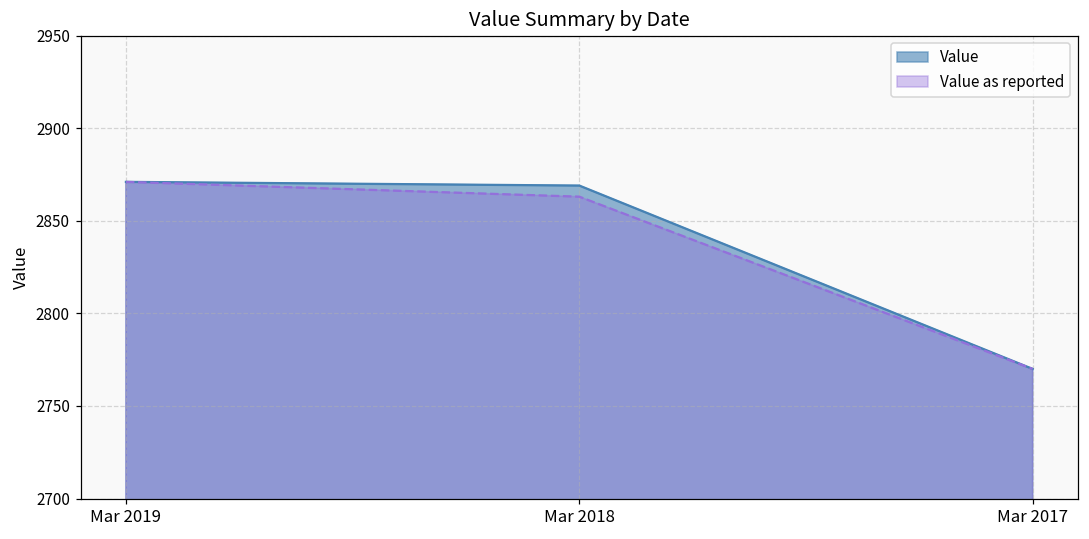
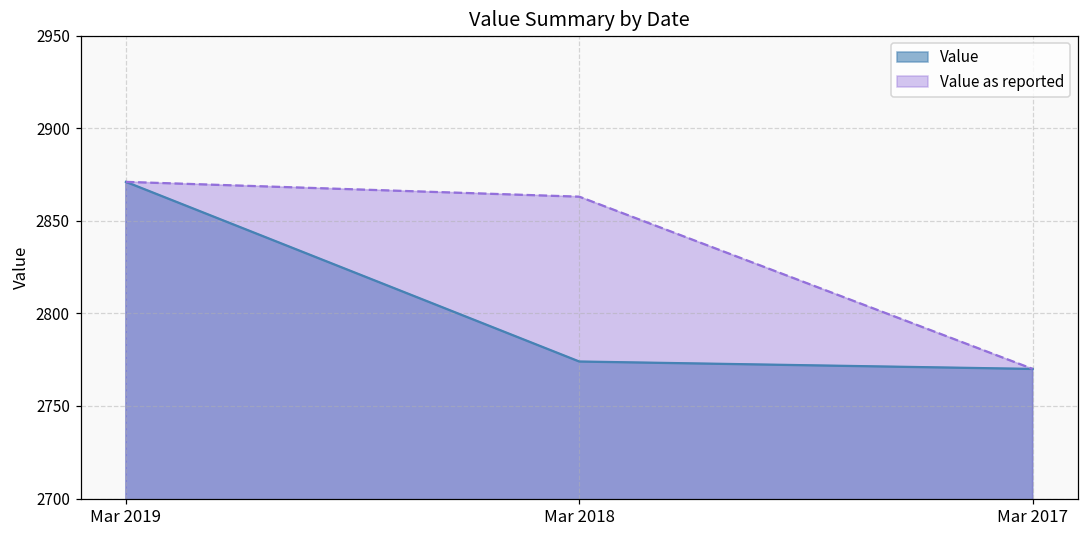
Value, Mar 2018: 2869 -> 2774
